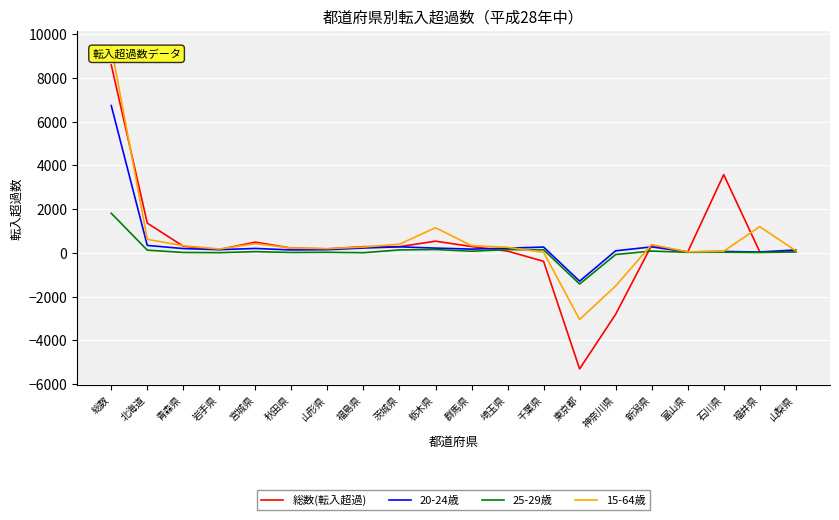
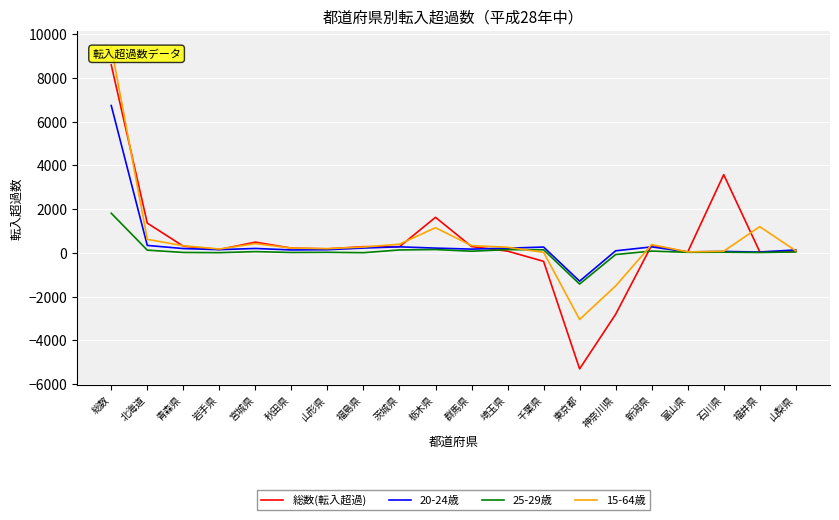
総数(転入超過), 栃木県: 500 -> 1600
